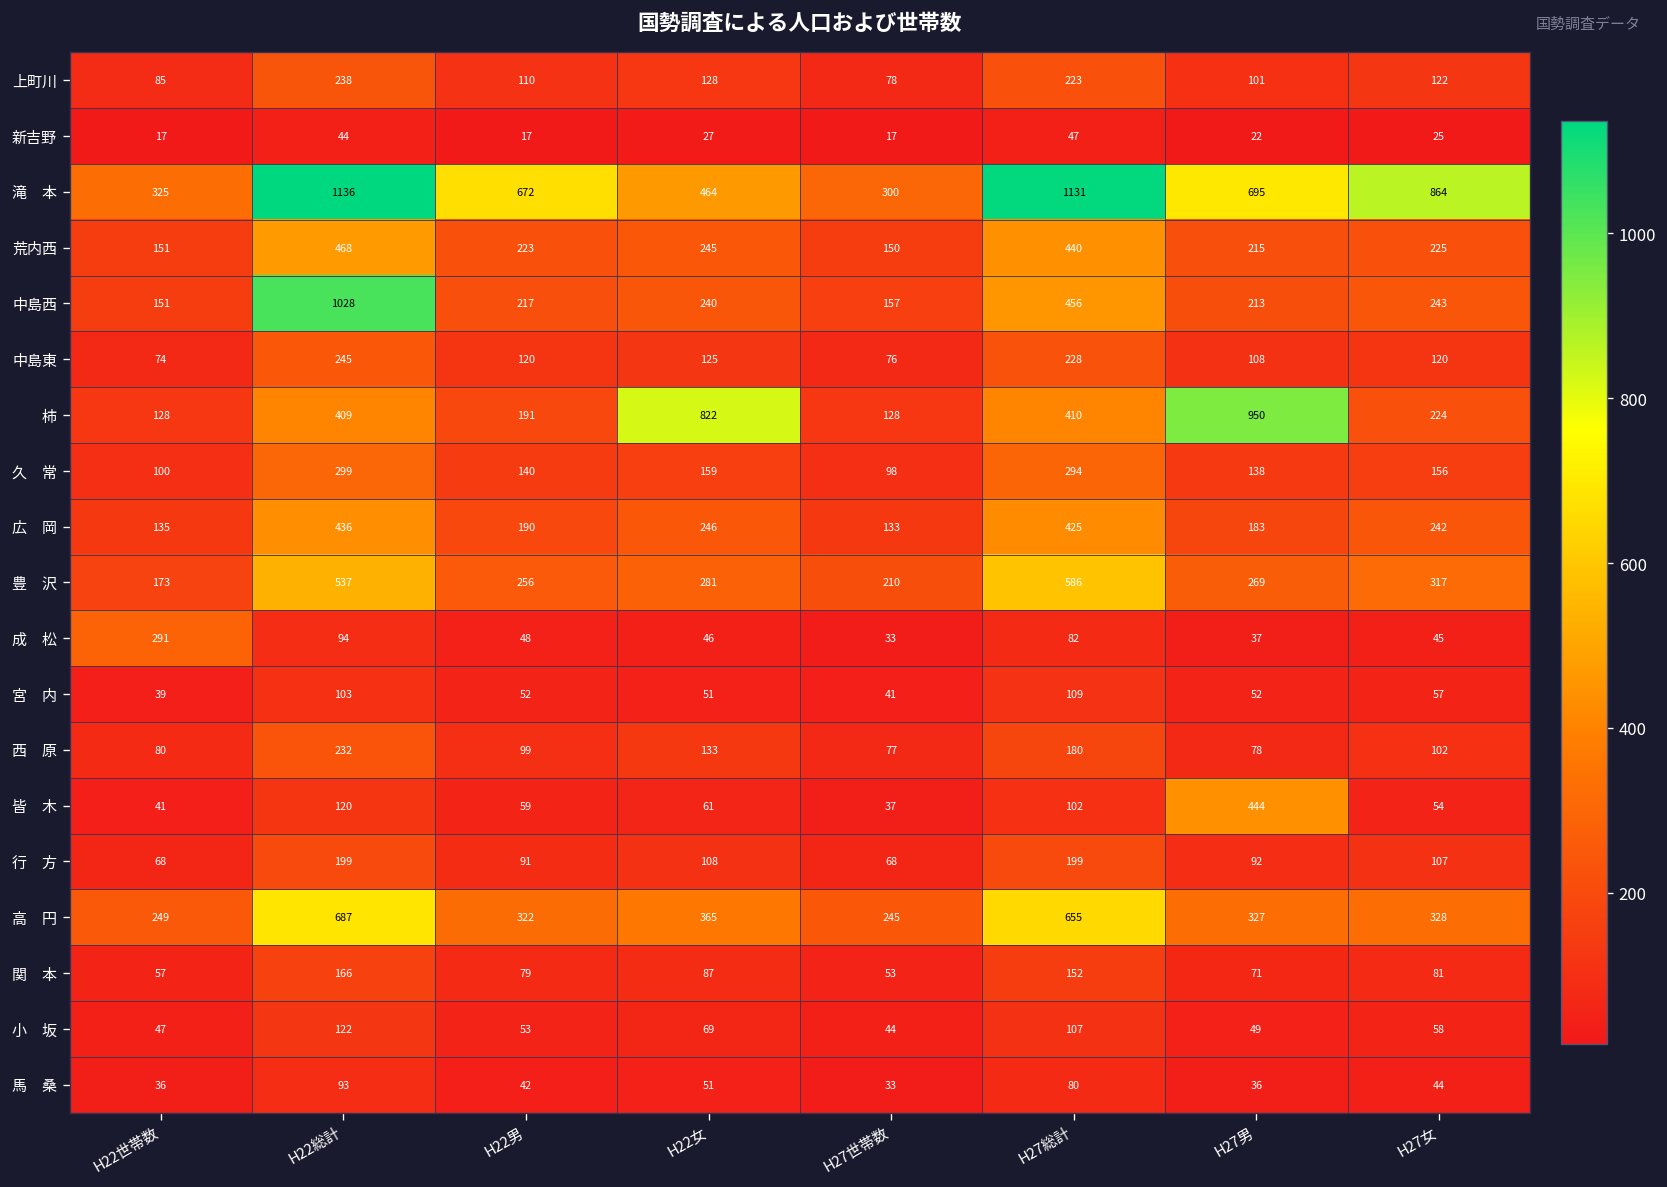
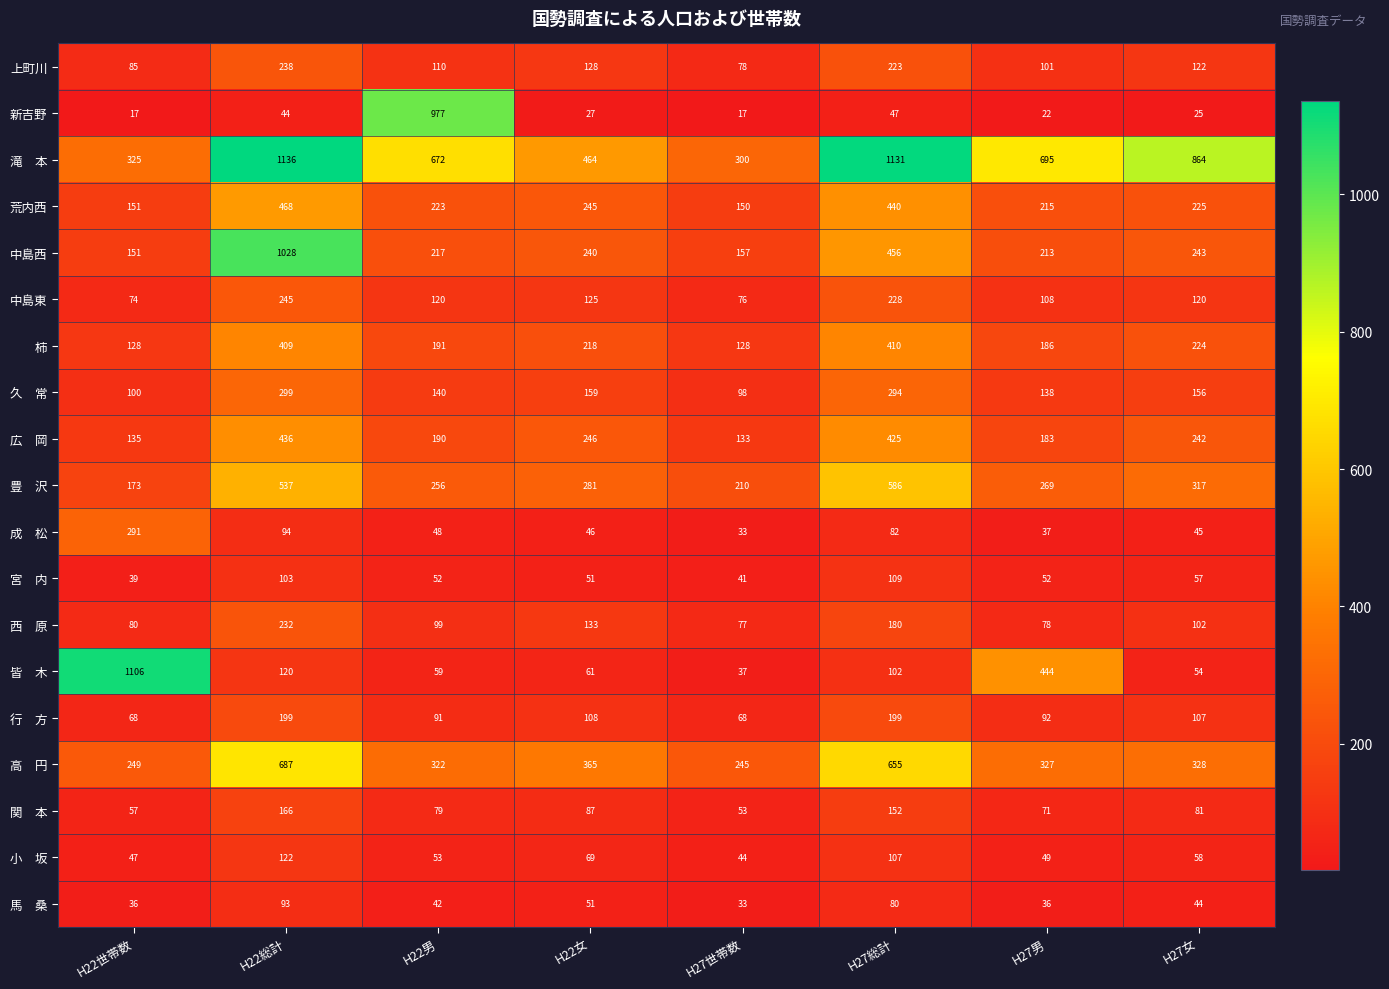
新吉野, H22男: 17 -> 977
柿, H22女: 822 -> 218
柿, H27男: 950 -> 186
皆 木, H22世帯数: 41 -> 1106
